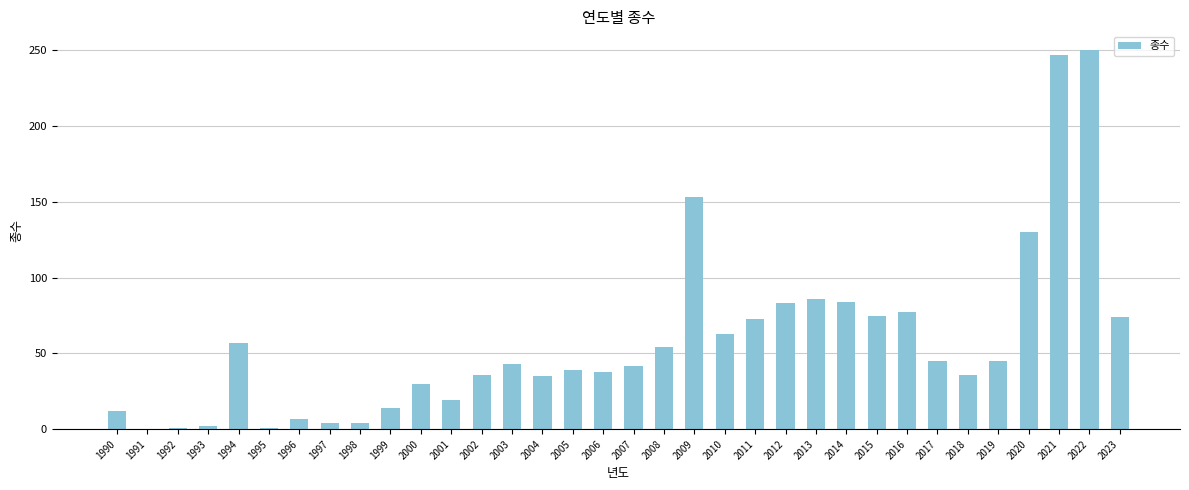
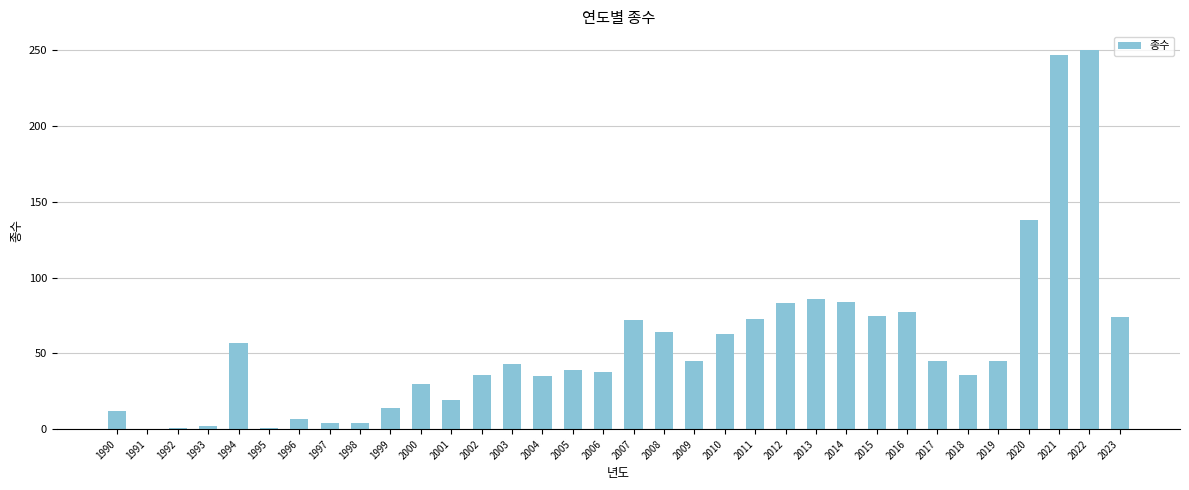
2007: 42 -> 72
2008: 54 -> 64
2009: 153 -> 45
2020: 130 -> 138
